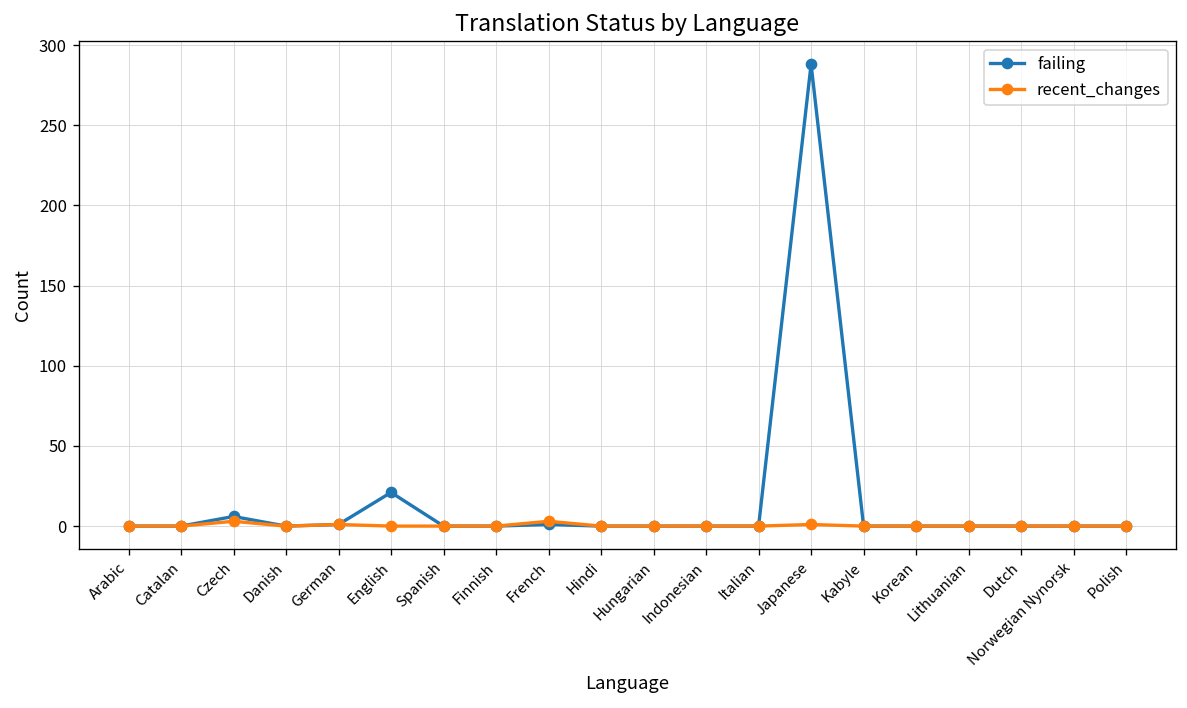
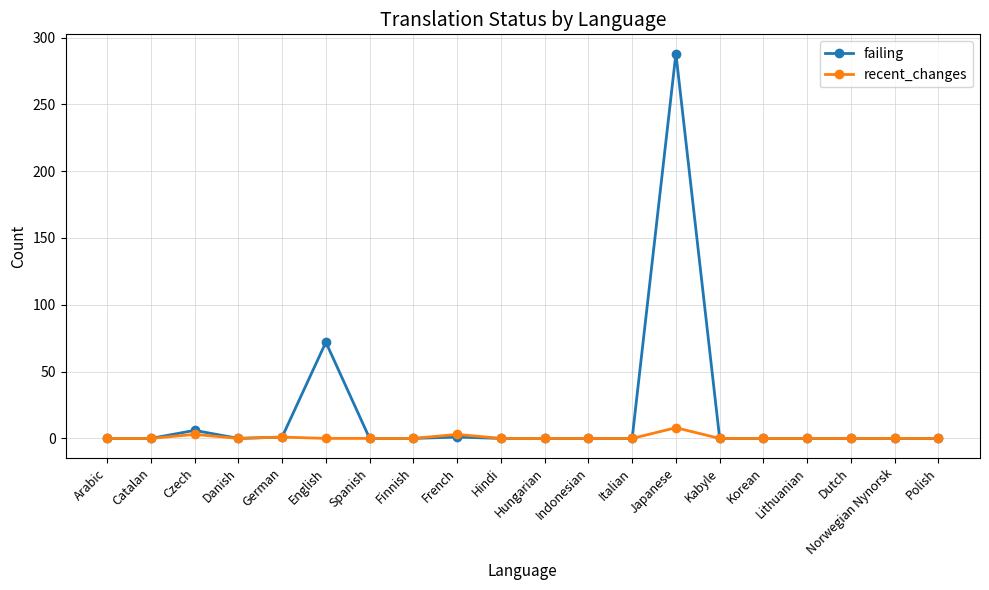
failing, English: 21 -> 72
recent_changes, Japanese: 1 -> 8
